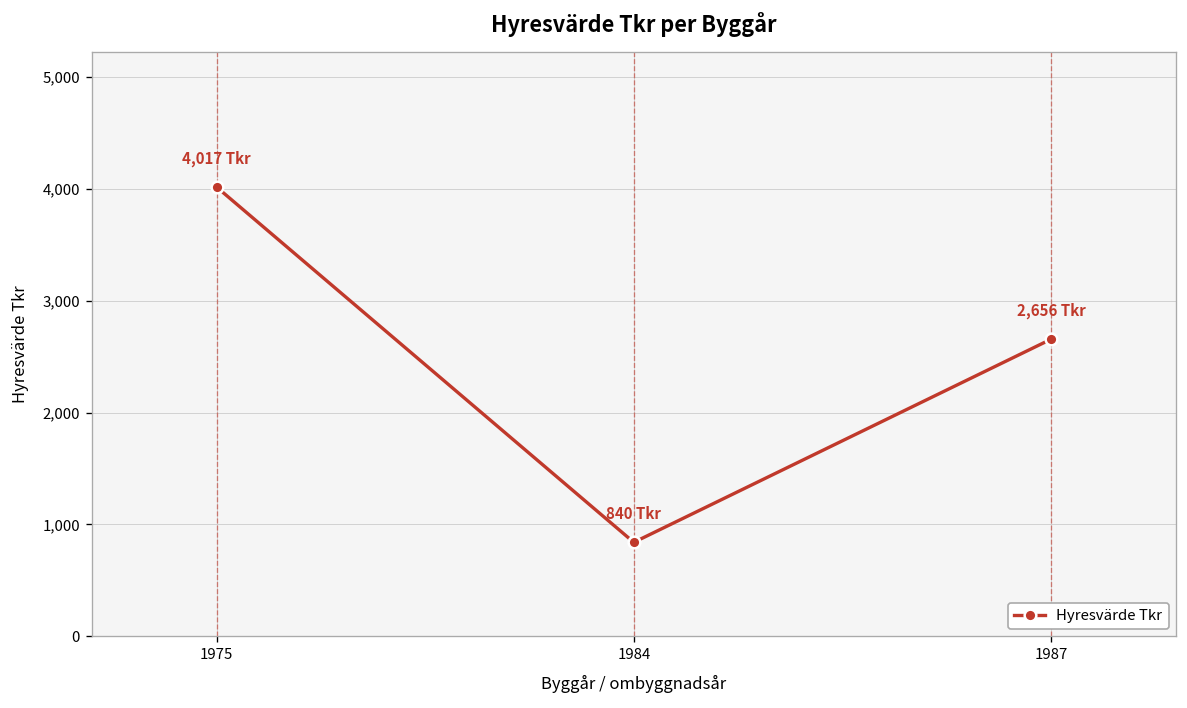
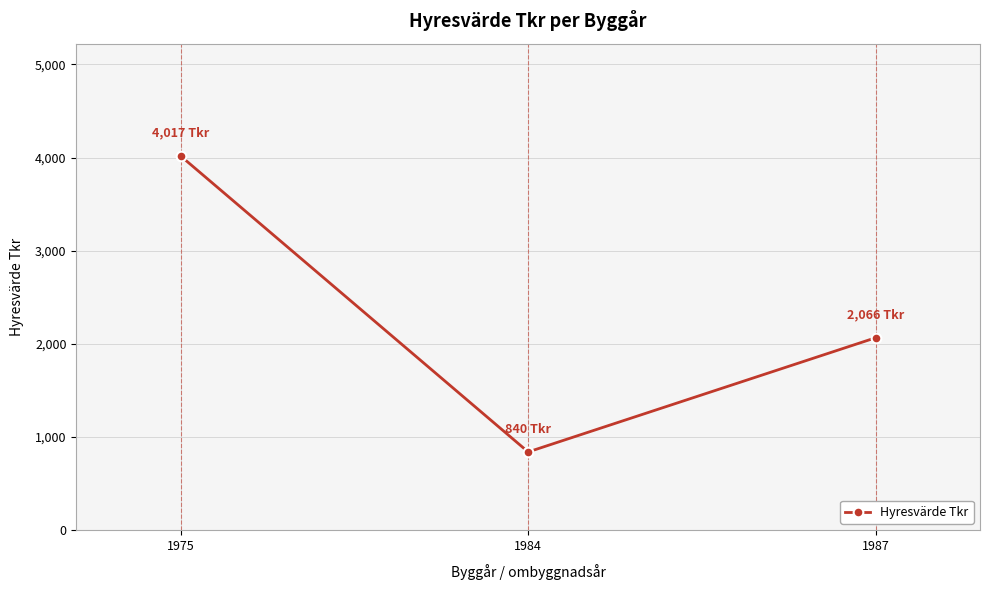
1987: 2,656 -> 2,066
